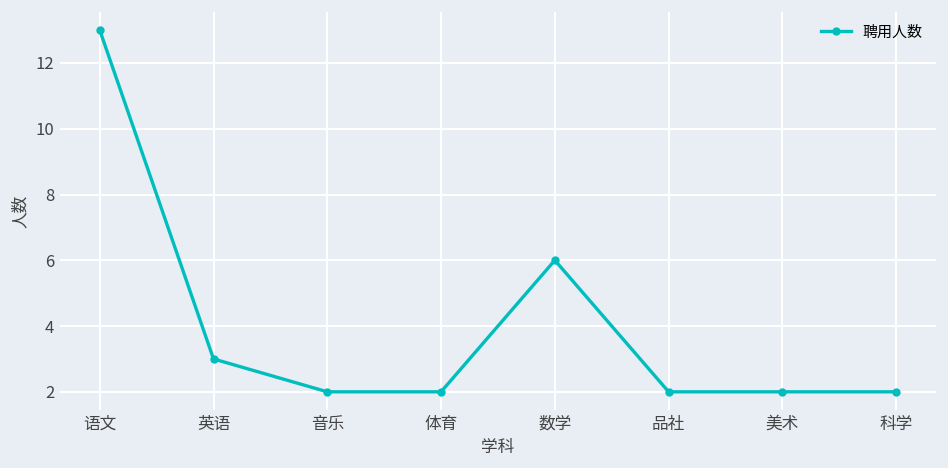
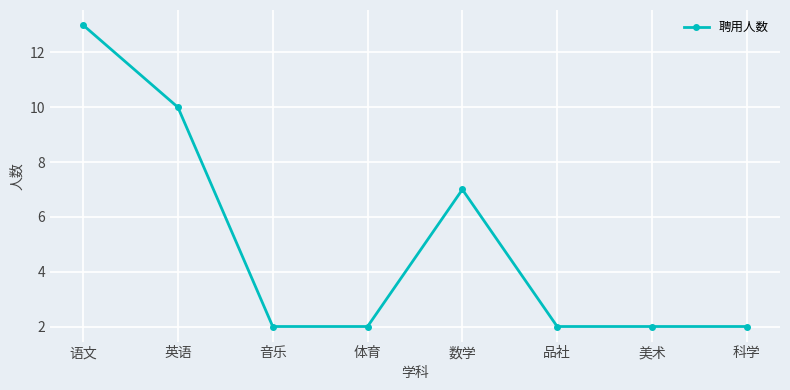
英语: 3 -> 10
数学: 6 -> 7
